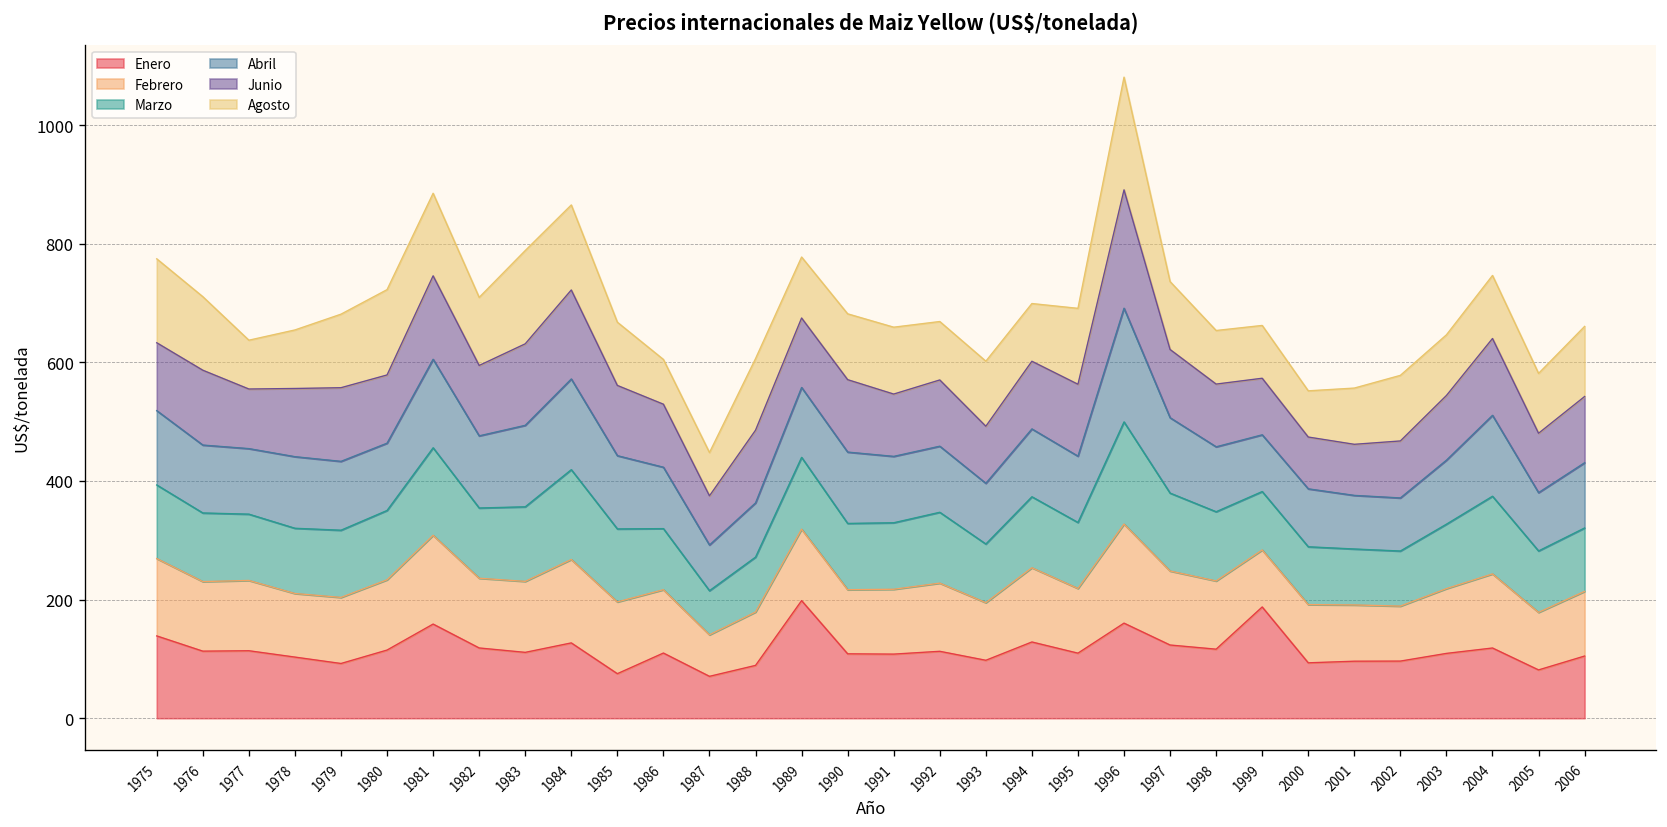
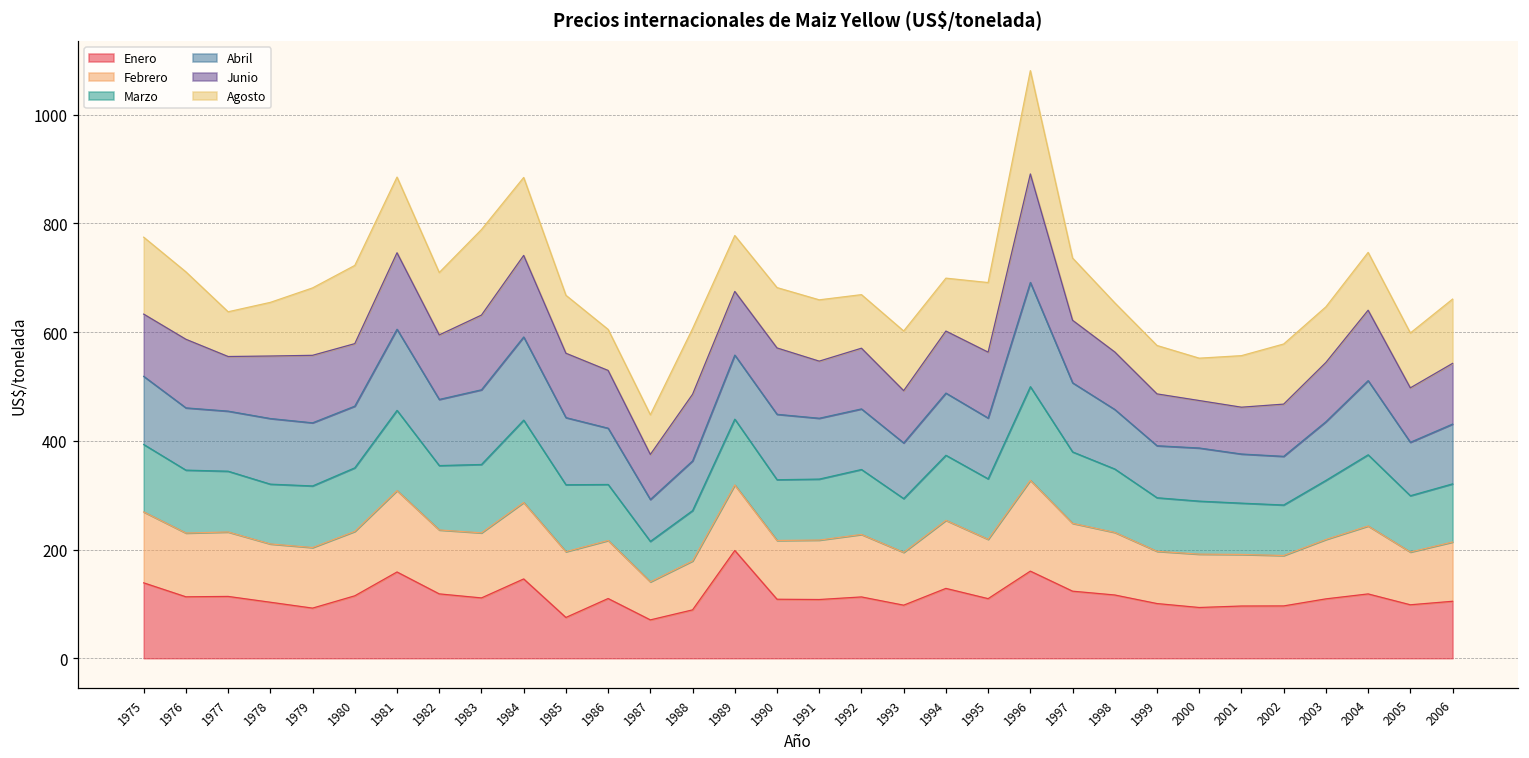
Enero, 1984: 130 -> 150
Enero, 1999: 190 -> 100
Enero, 2005: 80 -> 100
